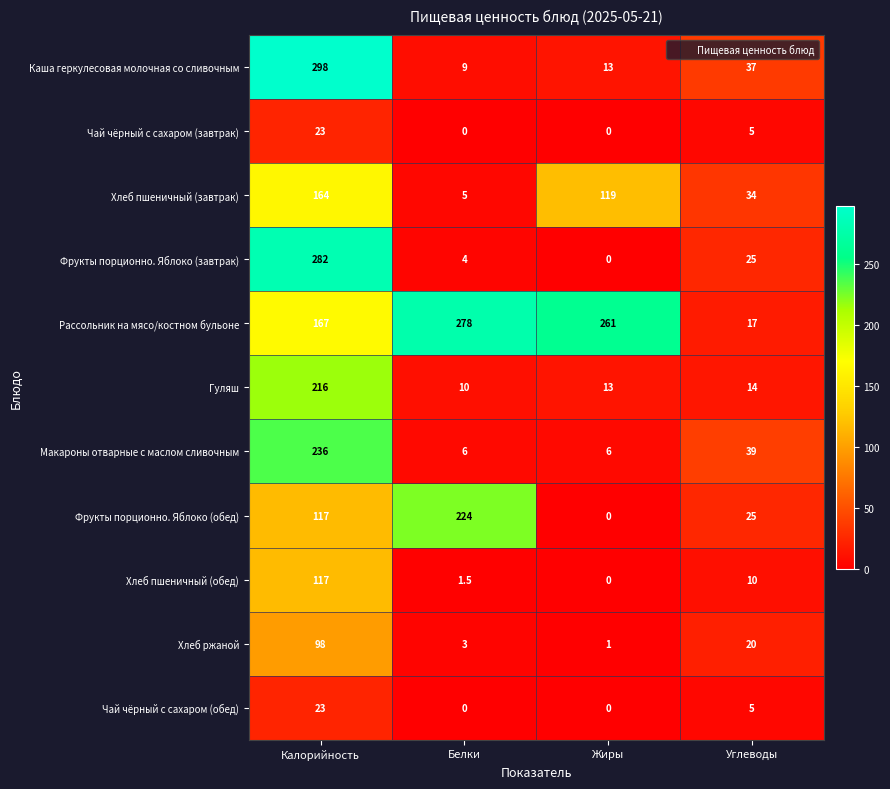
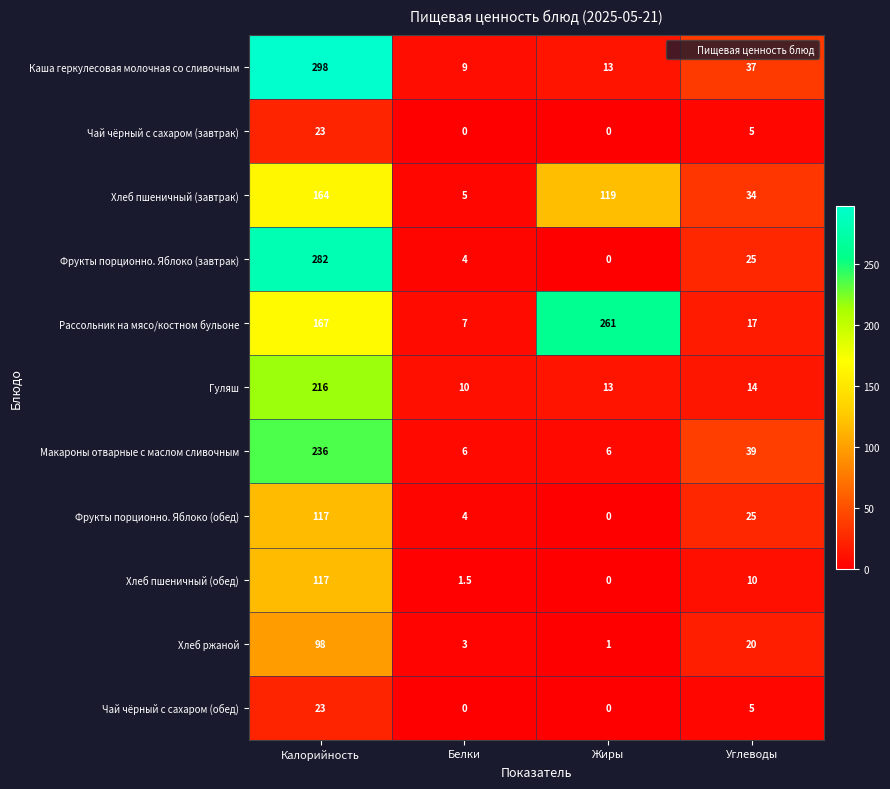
Рассольник на мясо/костном бульоне, Белки: 278 -> 7
Фрукты порционно. Яблоко (обед), Белки: 224 -> 4
